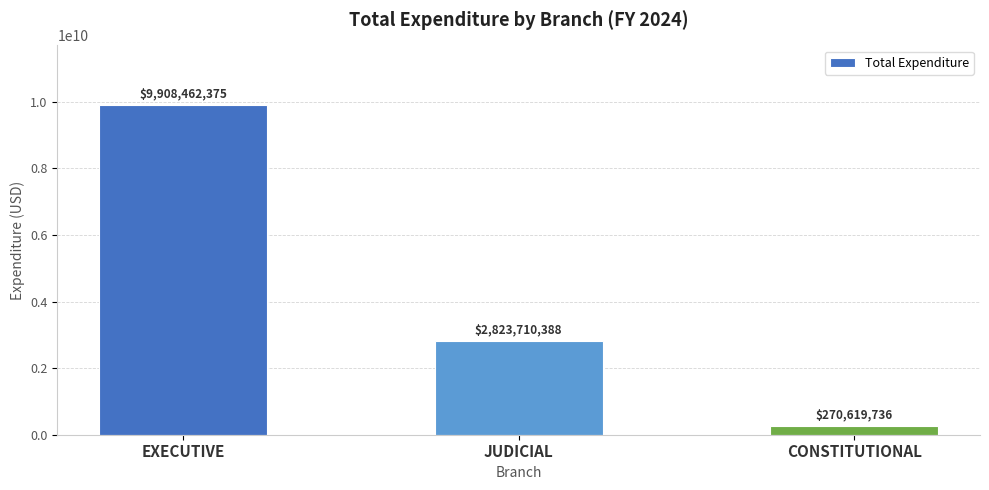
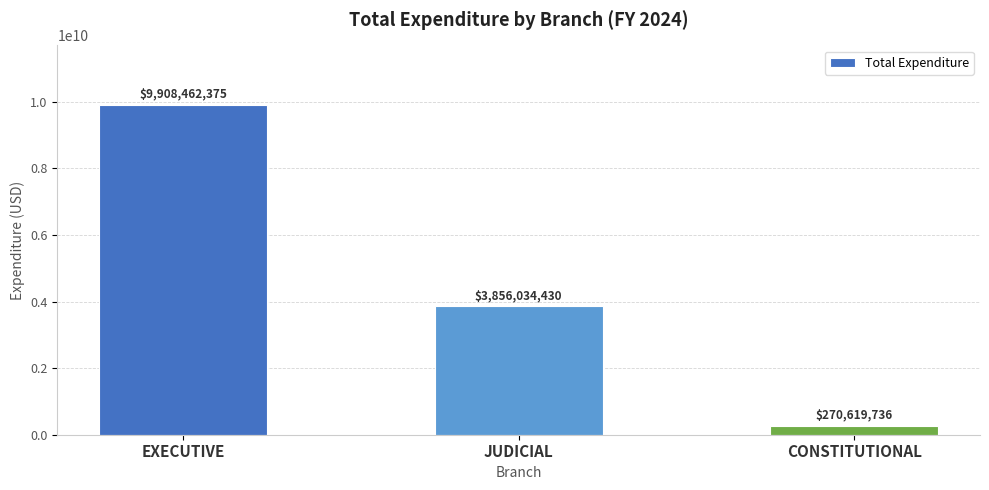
JUDICIAL: $2,823,710,388 -> $3,856,034,430
